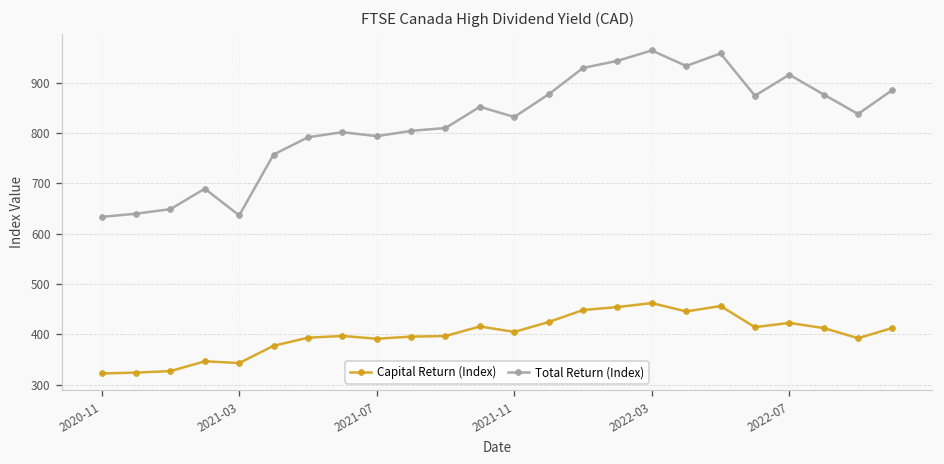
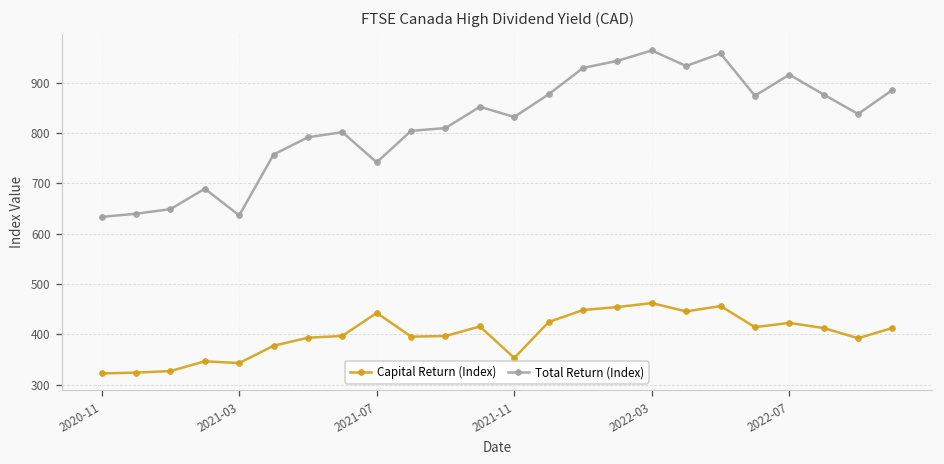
Capital Return (Index), 2021-07: 390 -> 440
Total Return (Index), 2021-07: 790 -> 740
Capital Return (Index), 2021-11: 400 -> 350
